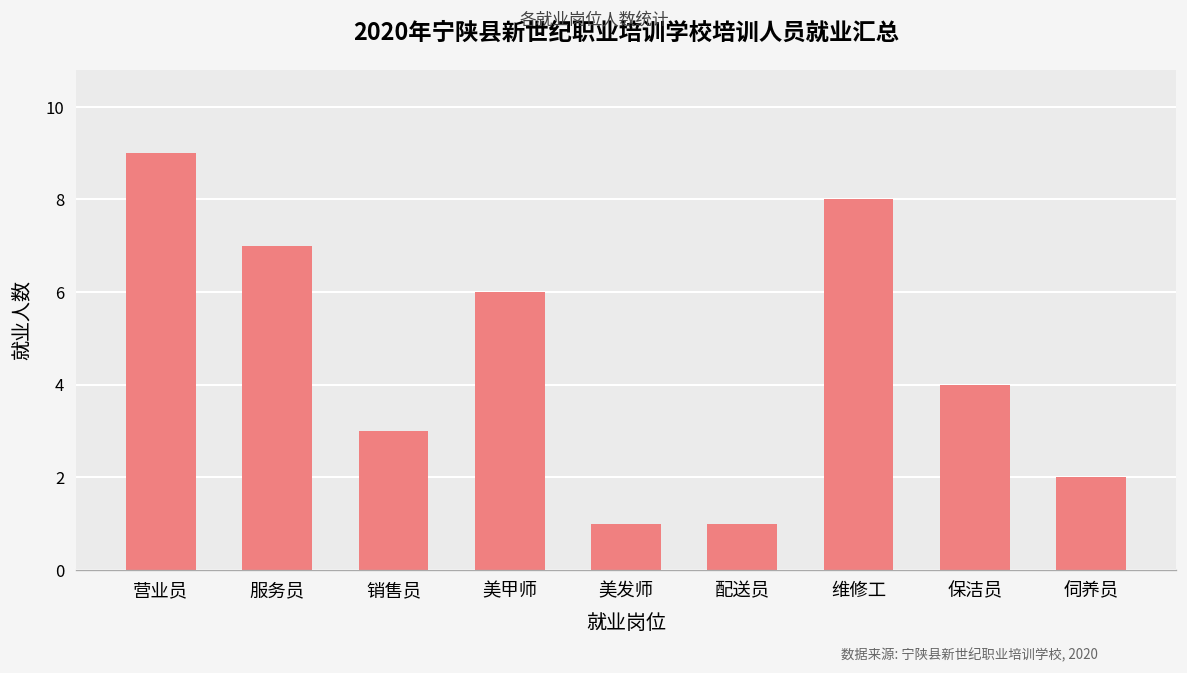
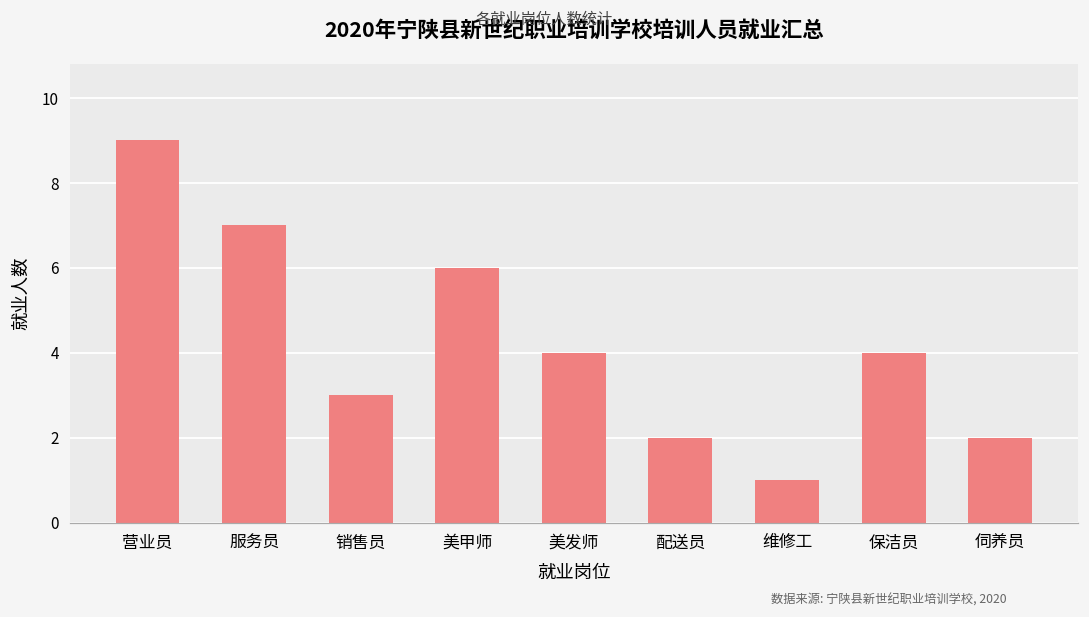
美发师: 1 -> 4
配送员: 1 -> 2
维修工: 8 -> 1
